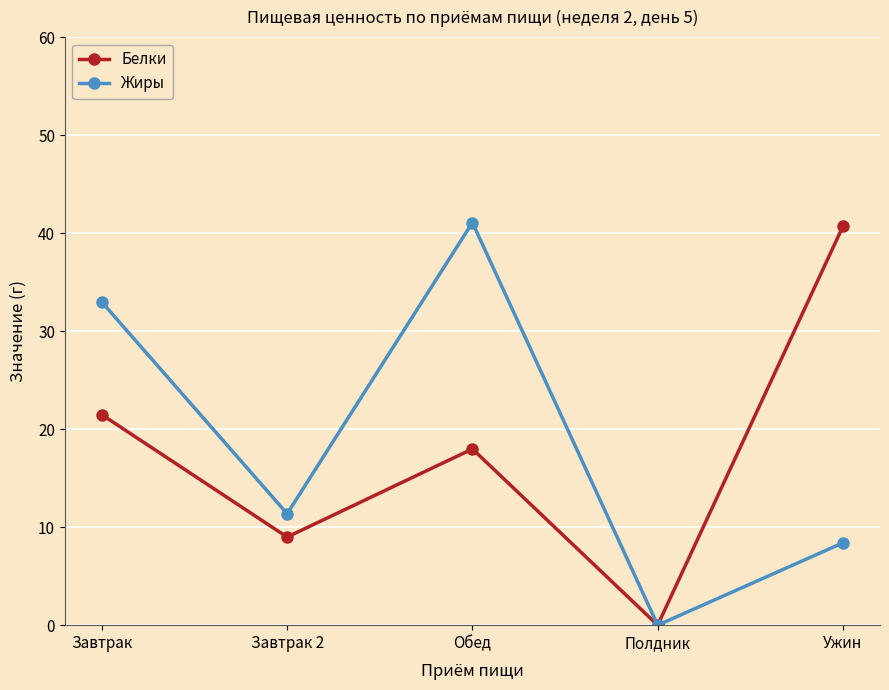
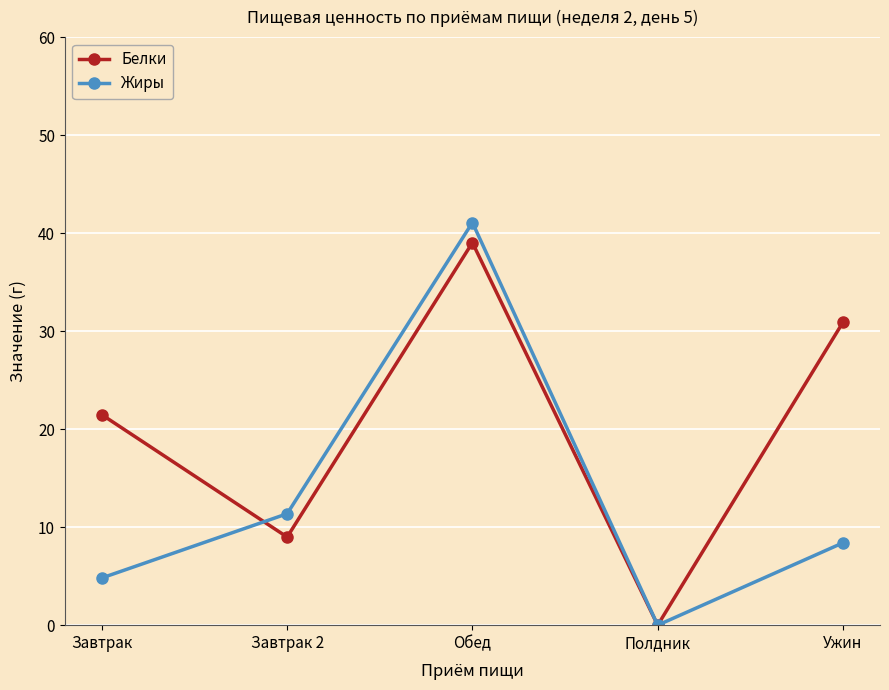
Жиры, Завтрак: 33 -> 5
Белки, Обед: 18 -> 39
Белки, Ужин: 41 -> 31
